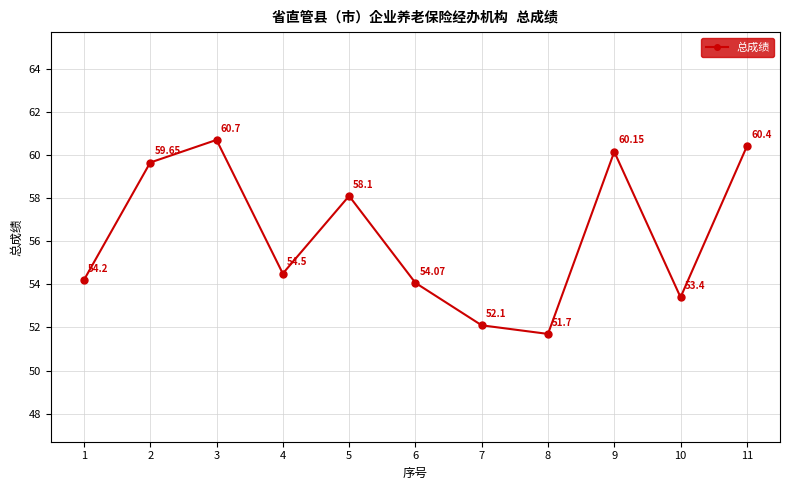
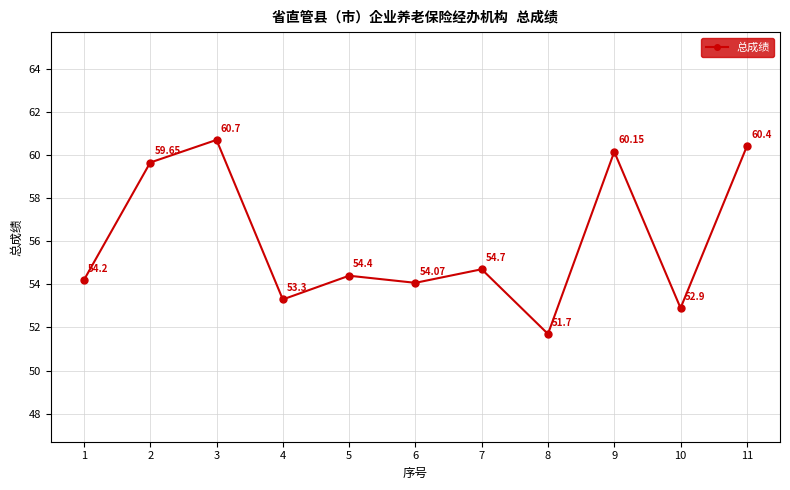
4: 54.5 -> 53.3
5: 58.1 -> 54.4
7: 52.1 -> 54.7
10: 53.4 -> 52.9
